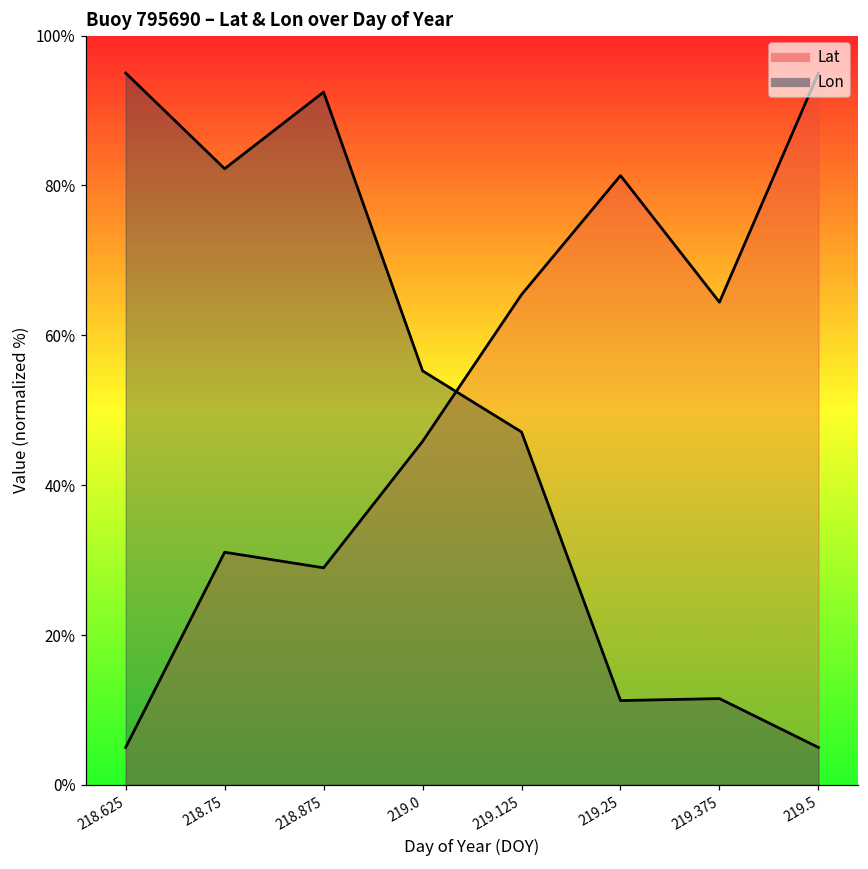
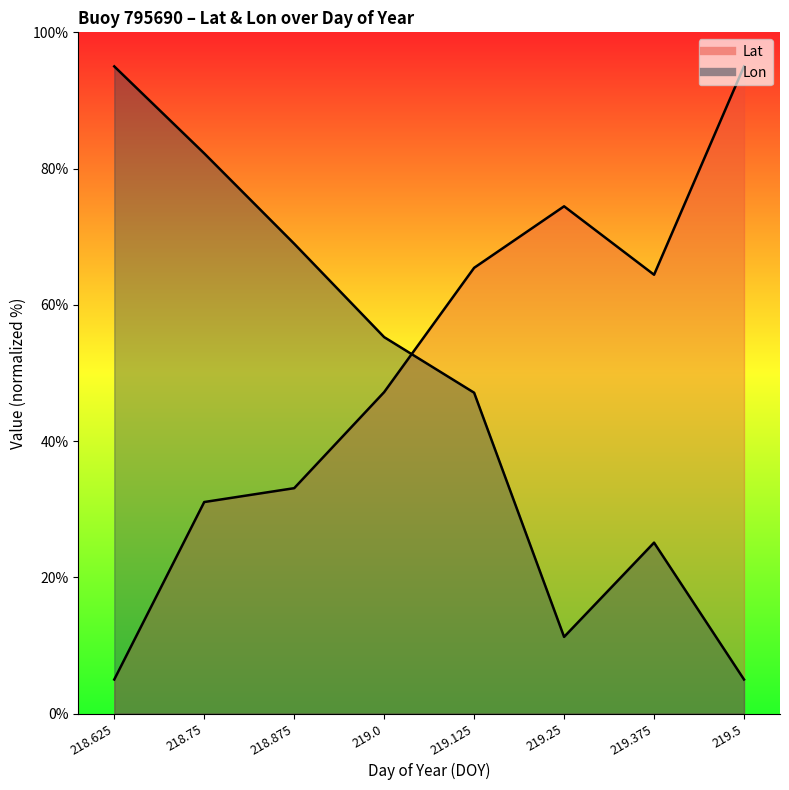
Lat, 218.875: 29% -> 33%
Lon, 218.875: 92% -> 69%
Lat, 219.0: 46% -> 47%
Lat, 219.25: 81% -> 74%
Lon, 219.375: 12% -> 25%
